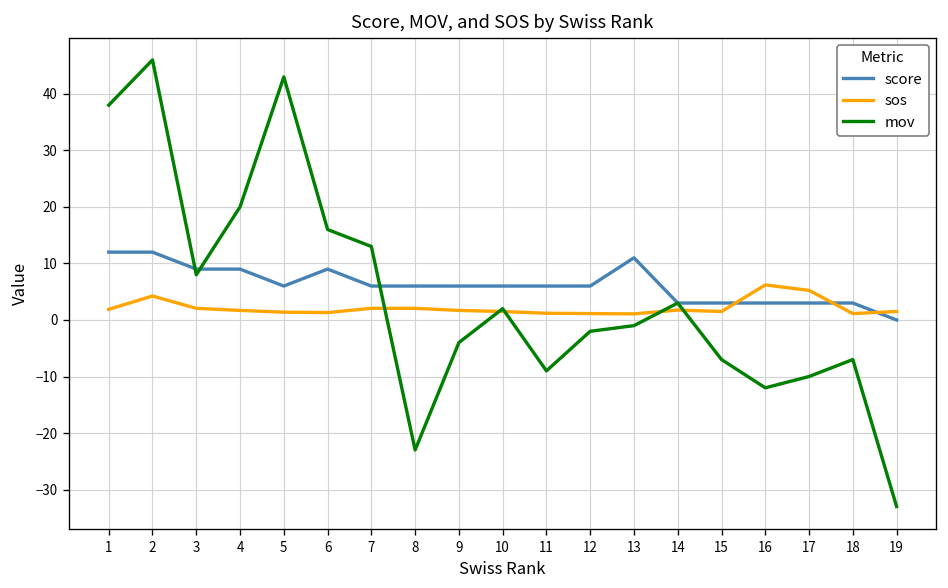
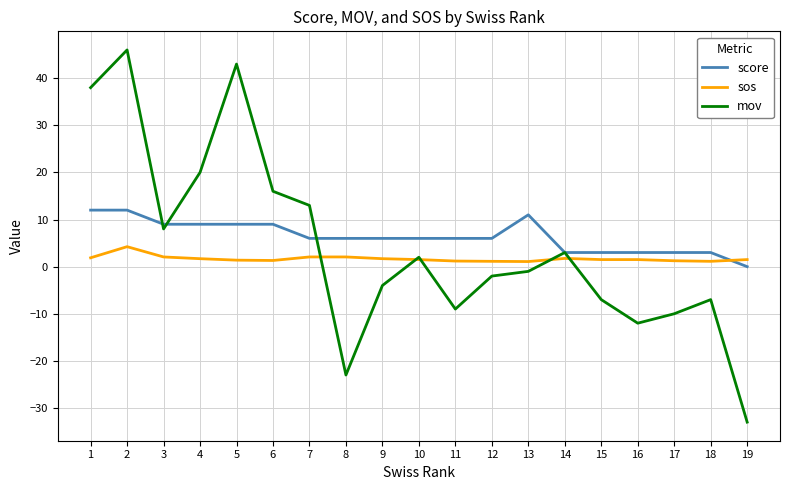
score, 5: 6 -> 9
sos, 16: 6 -> 2
sos, 17: 5 -> 1
